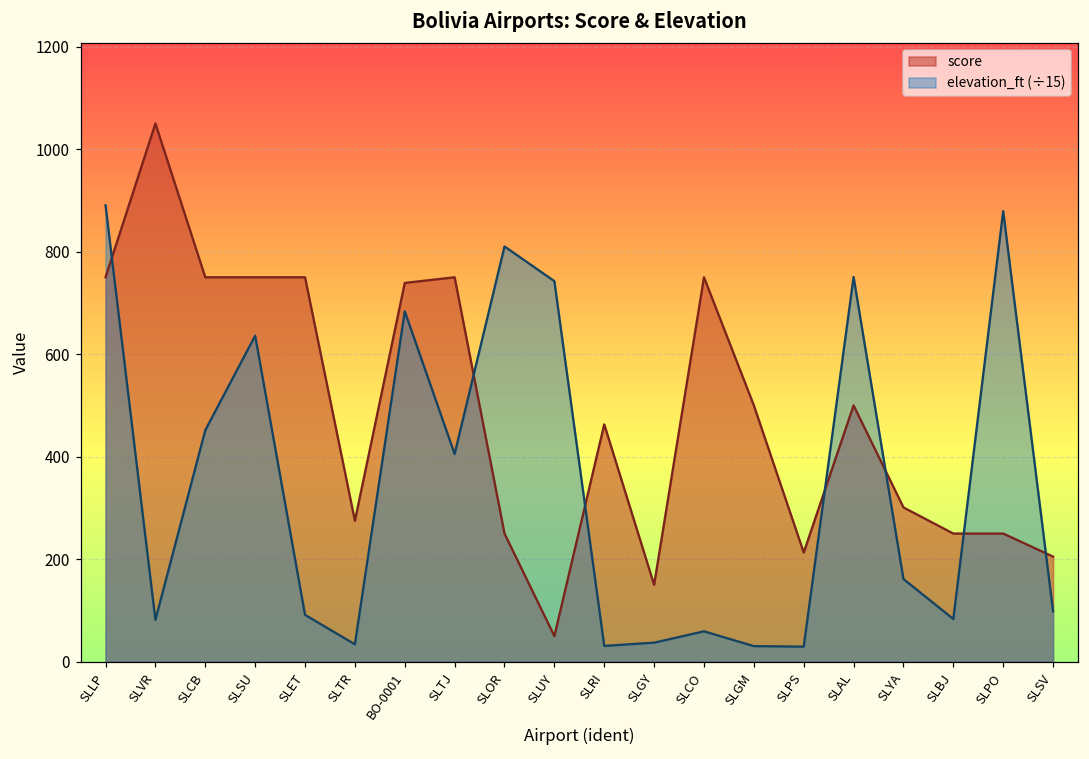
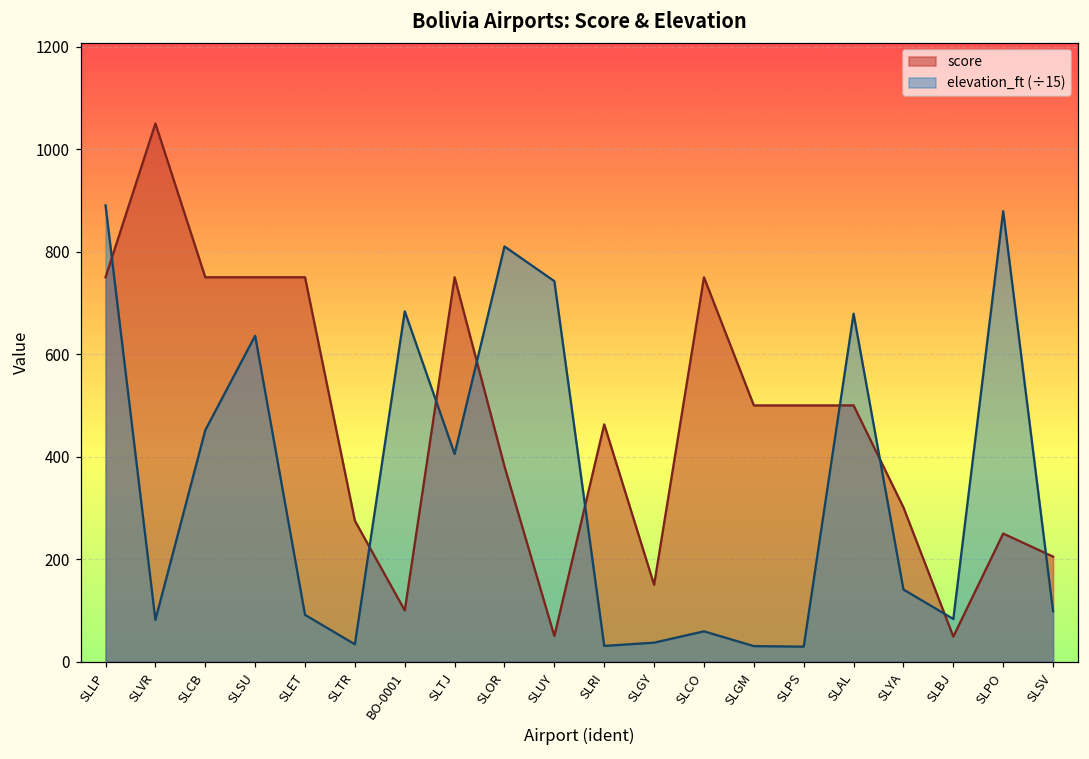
score, BO-0001: 740 -> 100
score, SLOR: 250 -> 380
score, SLPS: 210 -> 500
elevation_ft (÷15), SLAL: 750 -> 680
elevation_ft (÷15), SLYA: 160 -> 140
score, SLBJ: 250 -> 50
